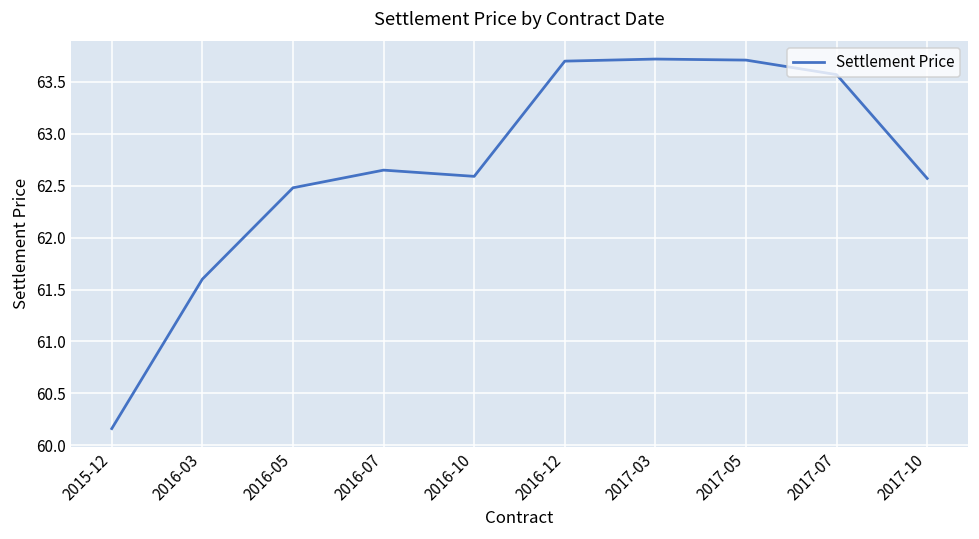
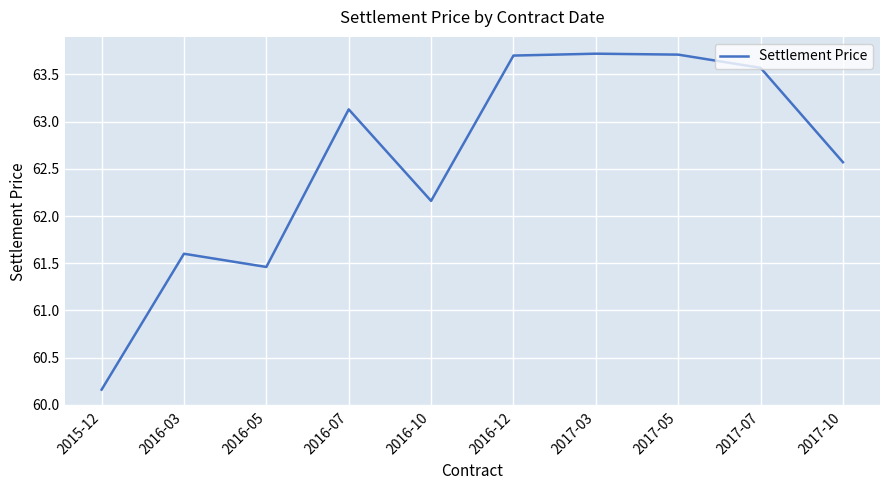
2016-05: 62.5 -> 61.5
2016-07: 62.7 -> 63.1
2016-10: 62.6 -> 62.2
